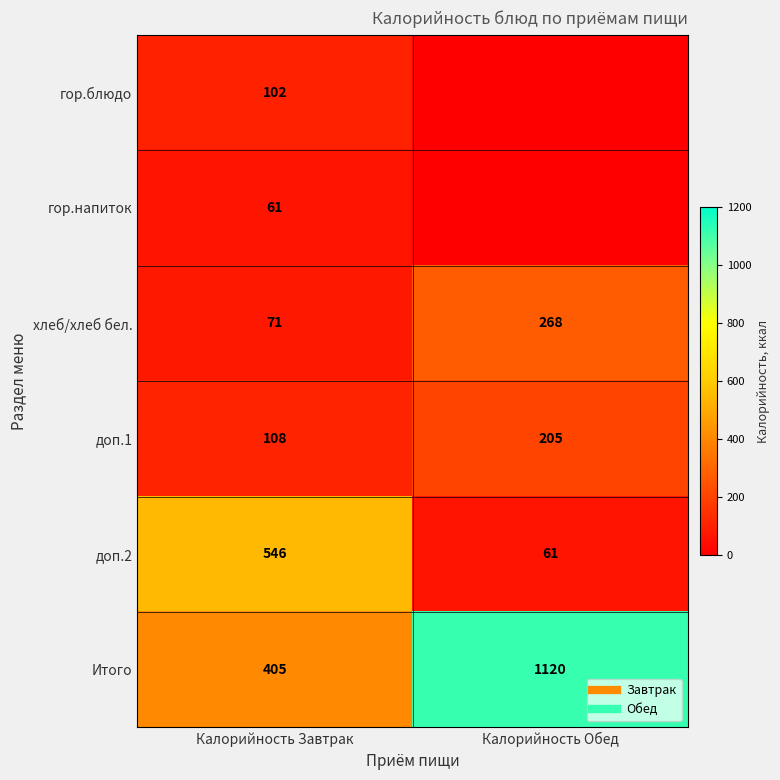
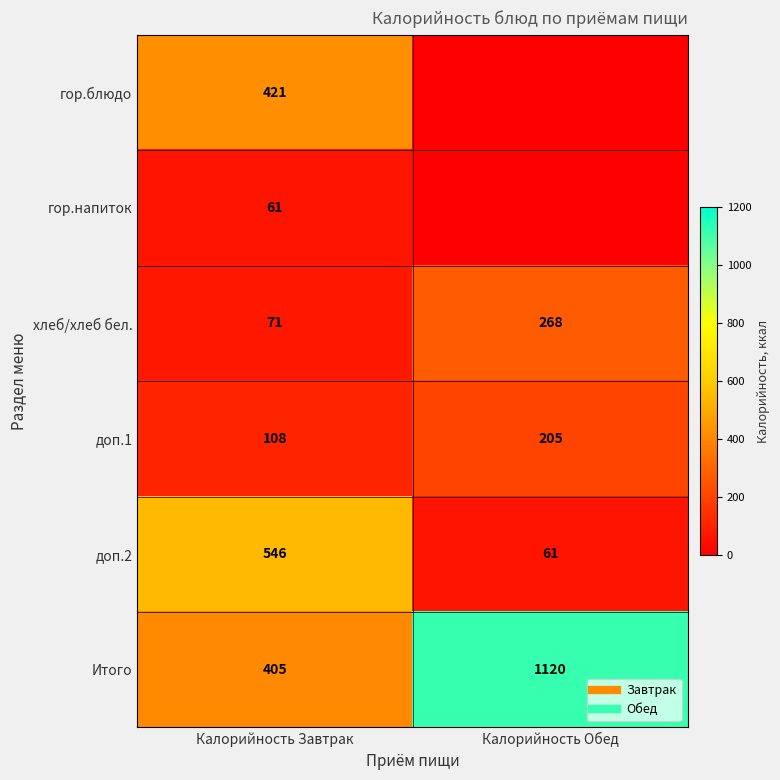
гор.блюдо, Калорийность Завтрак: 102 -> 421
